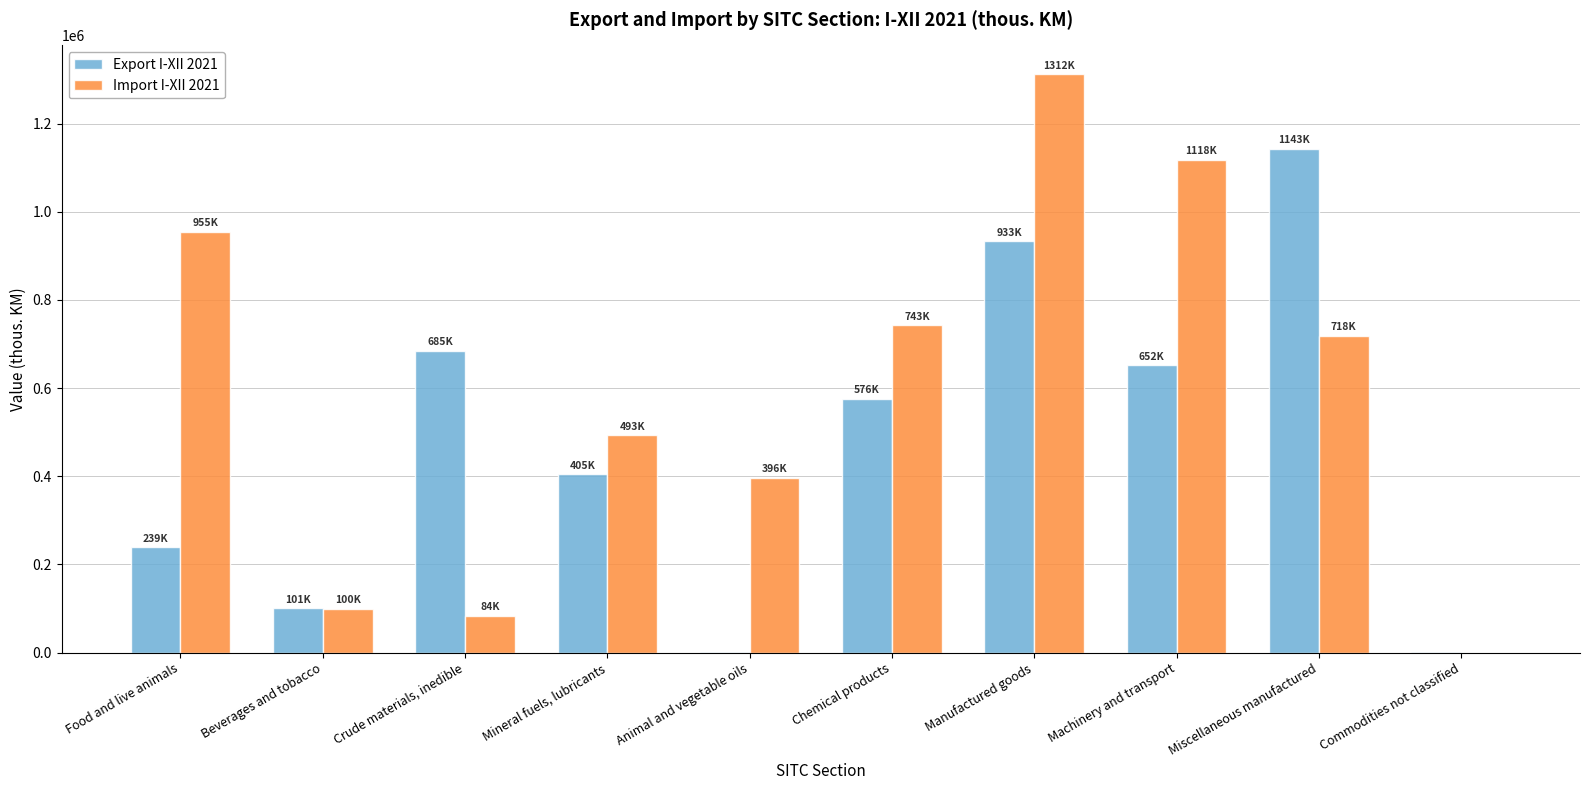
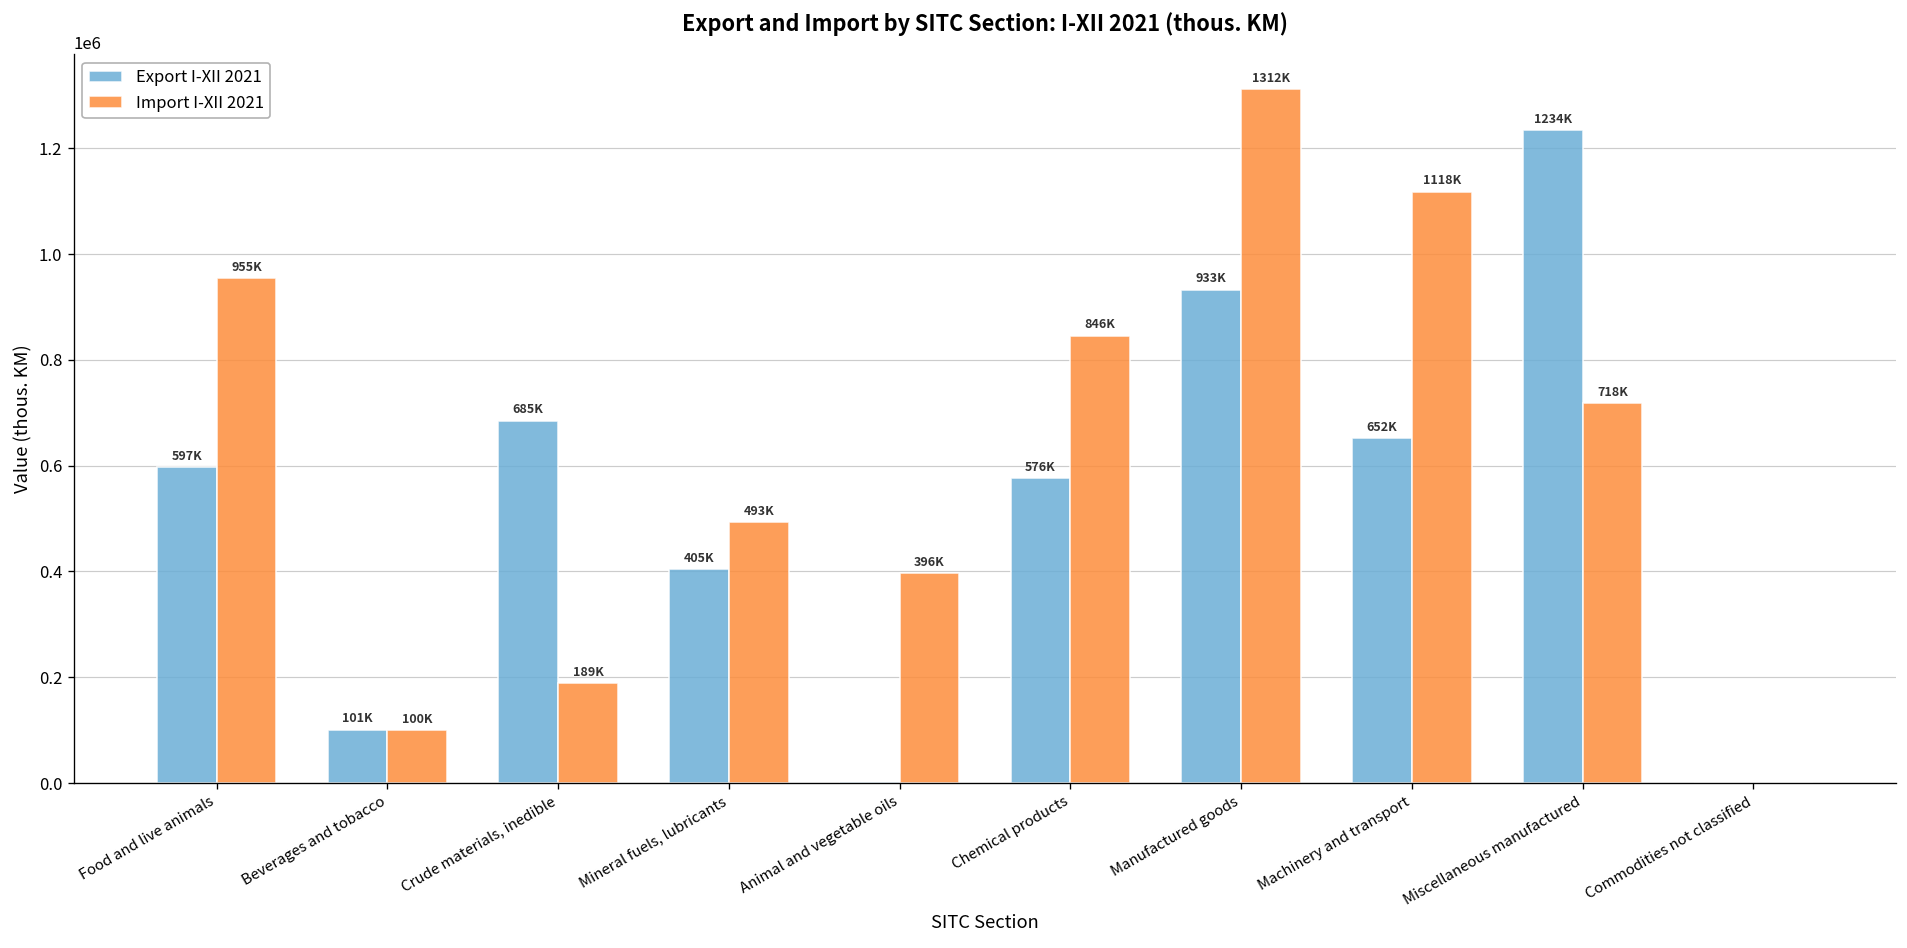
Export I-XII 2021, Food and live animals: 239K -> 597K
Import I-XII 2021, Crude materials, inedible: 84K -> 189K
Import I-XII 2021, Chemical products: 743K -> 846K
Export I-XII 2021, Miscellaneous manufactured: 1143K -> 1234K
